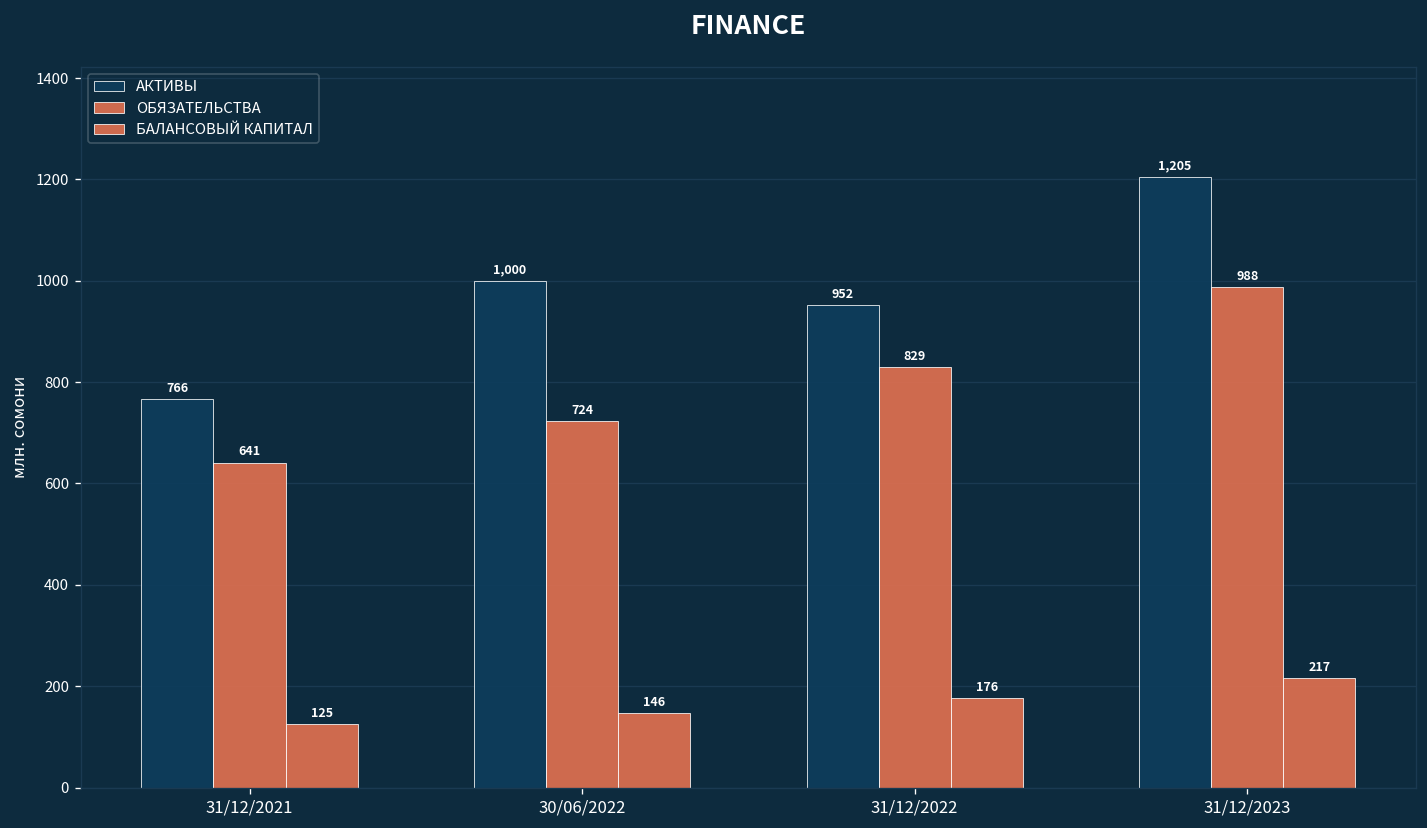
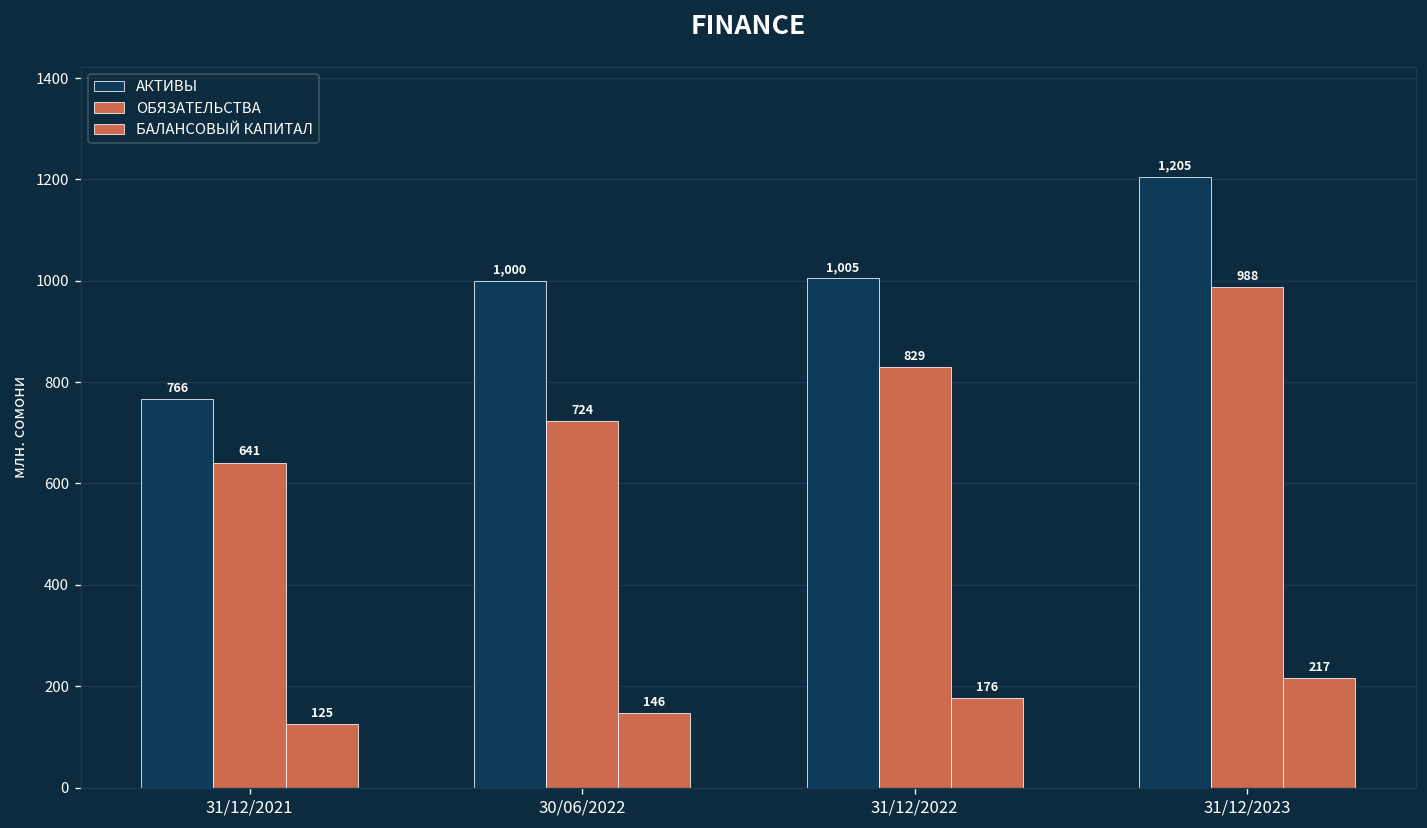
АКТИВЫ, 31/12/2022: 952 -> 1,005
